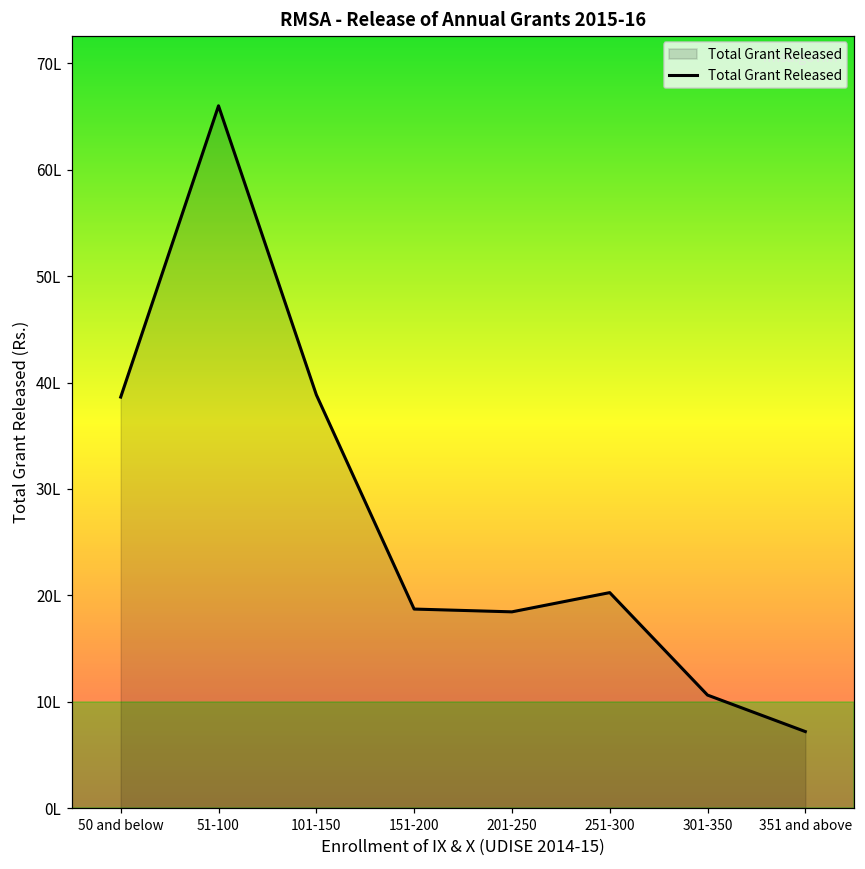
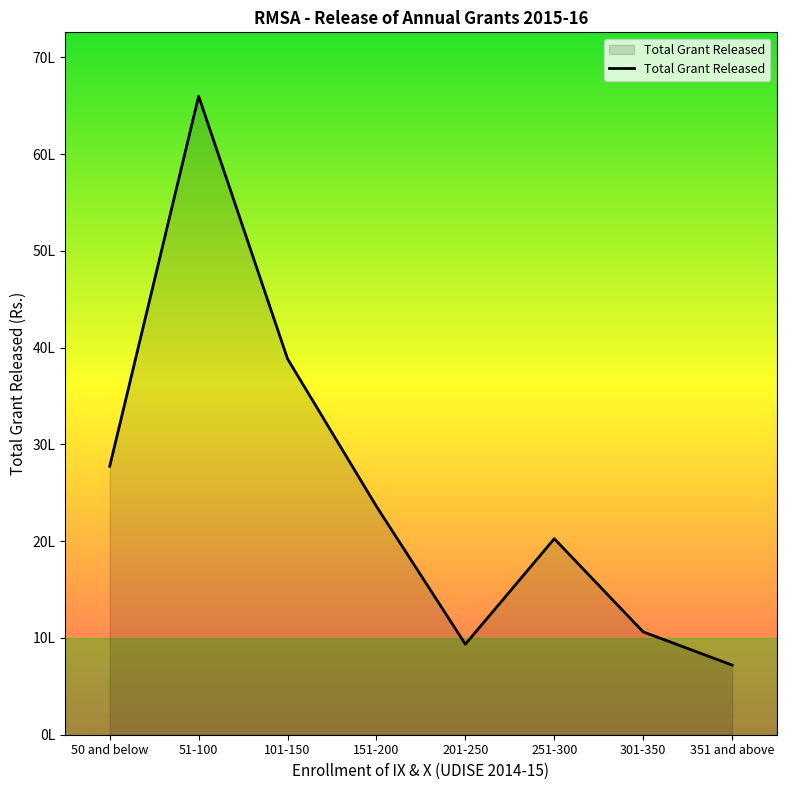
50 and below: 39L -> 28L
151-200: 19L -> 24L
201-250: 18L -> 9L
